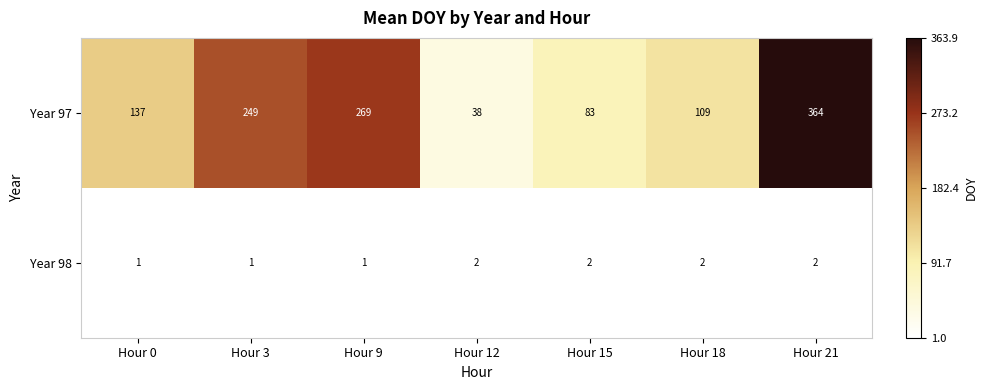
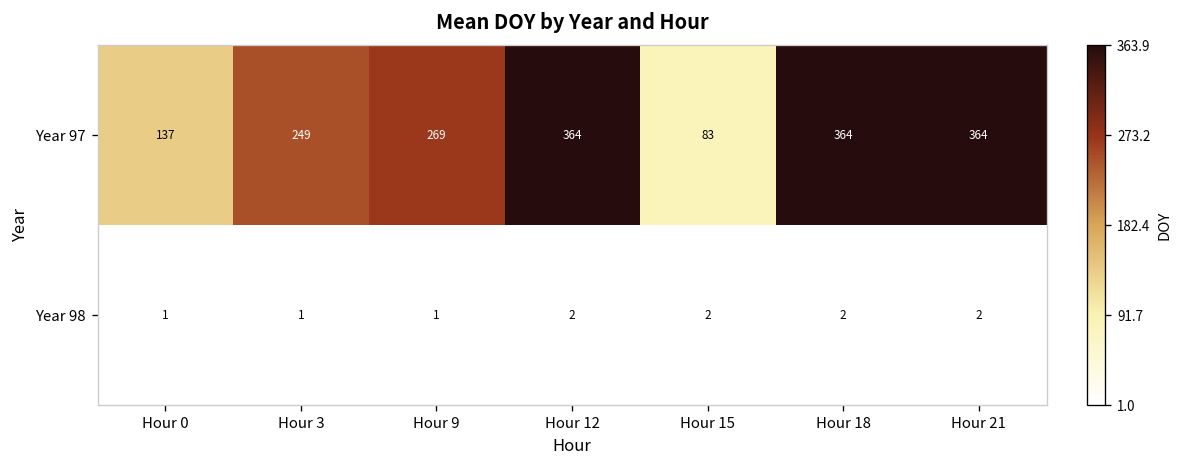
Year 97, Hour 12: 38 -> 364
Year 97, Hour 18: 109 -> 364
